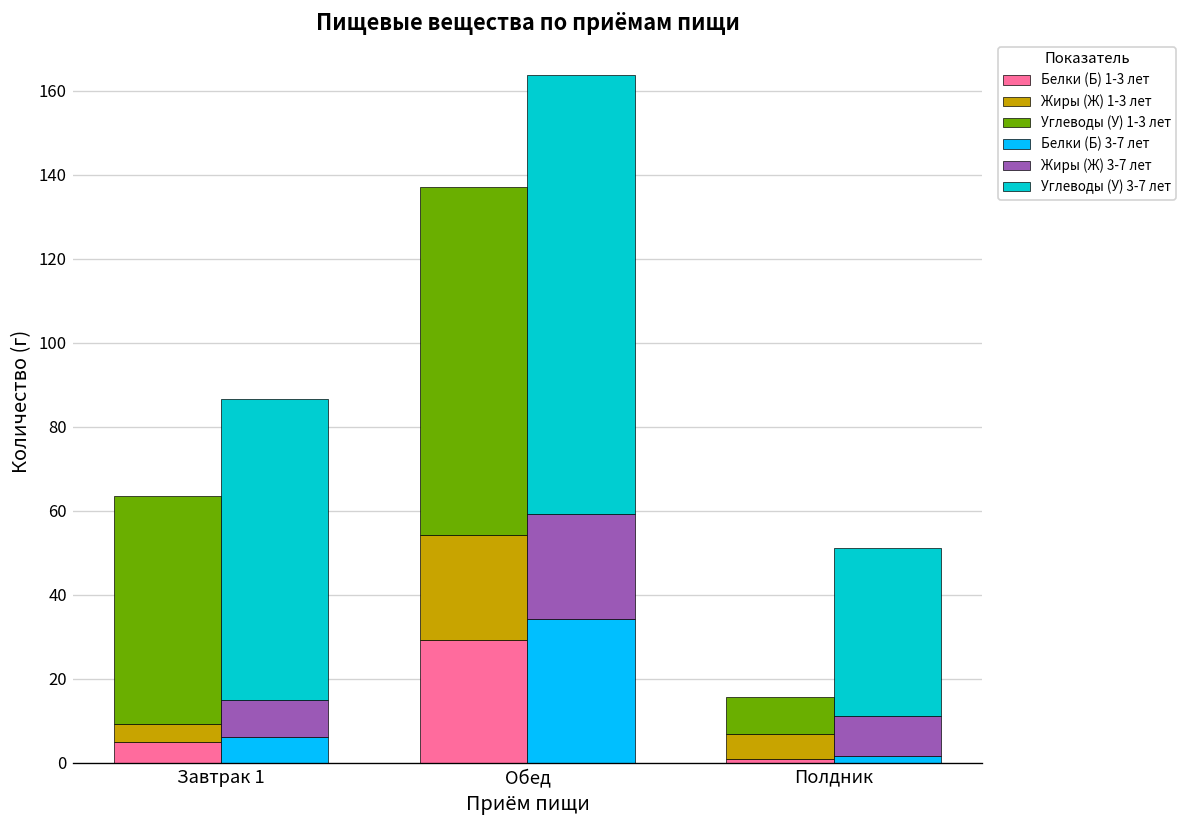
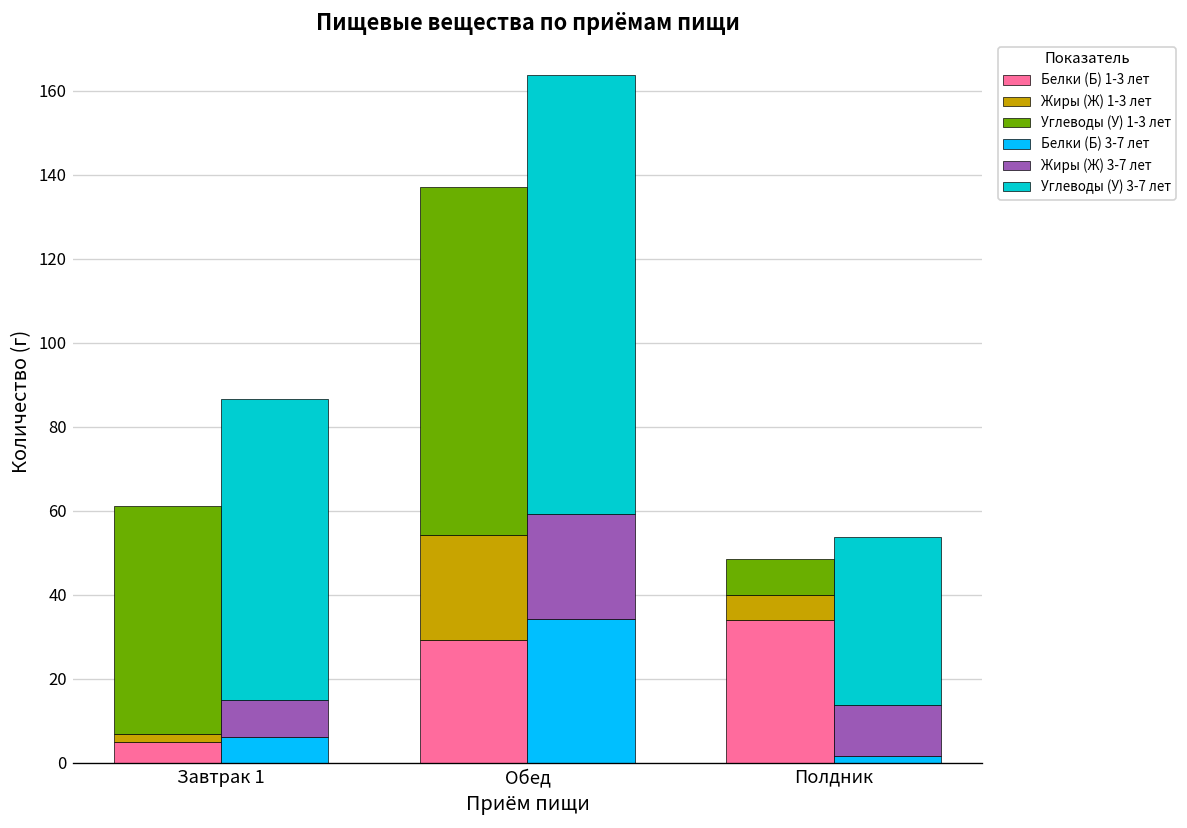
Жиры (Ж) 1-3 лет, Завтрак 1: 4 -> 2
Белки (Б) 1-3 лет, Полдник: 1 -> 34
Жиры (Ж) 3-7 лет, Полдник: 10 -> 12
